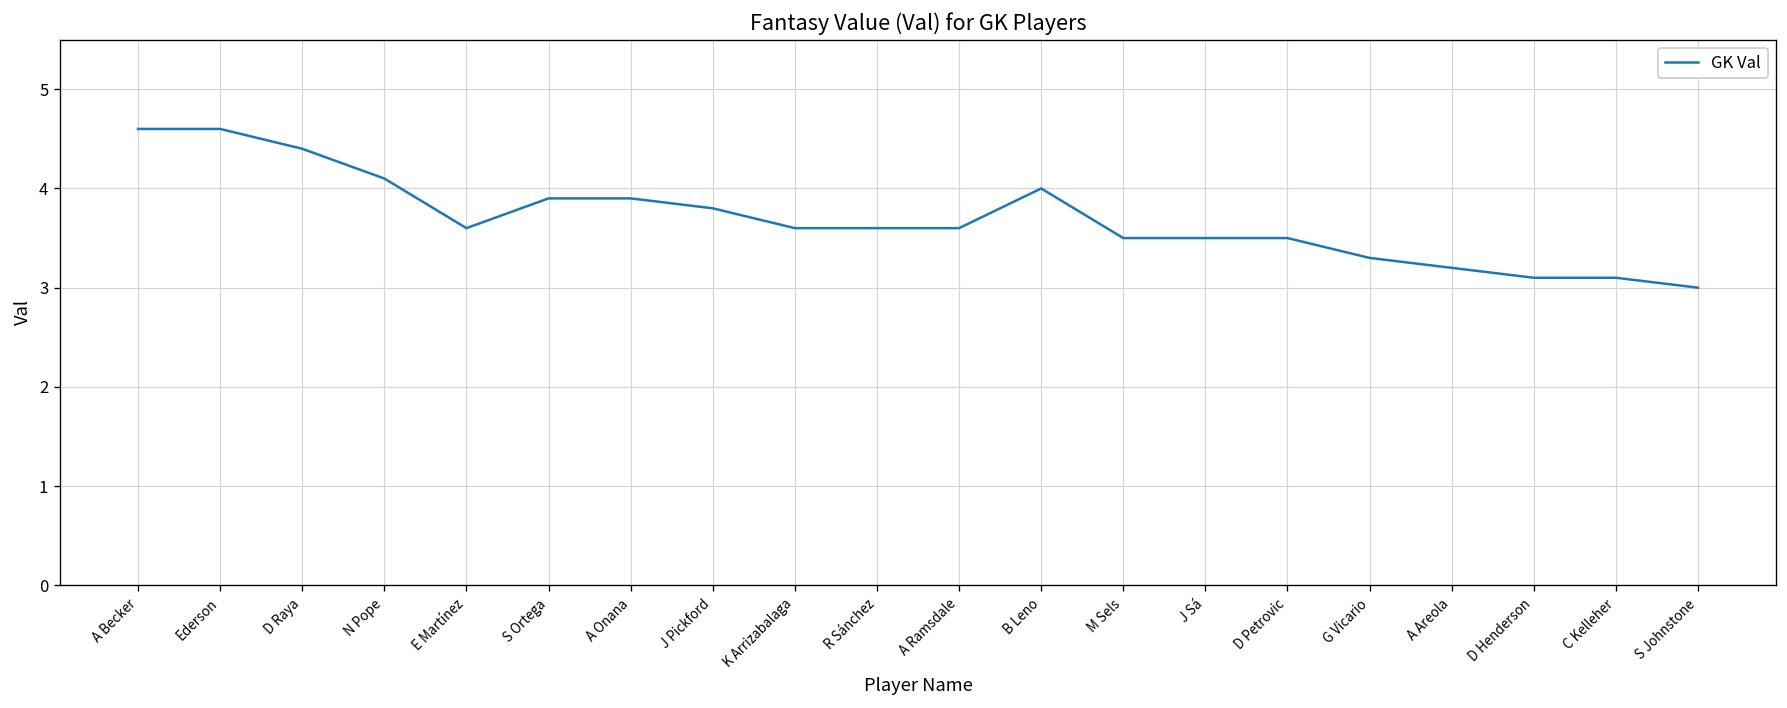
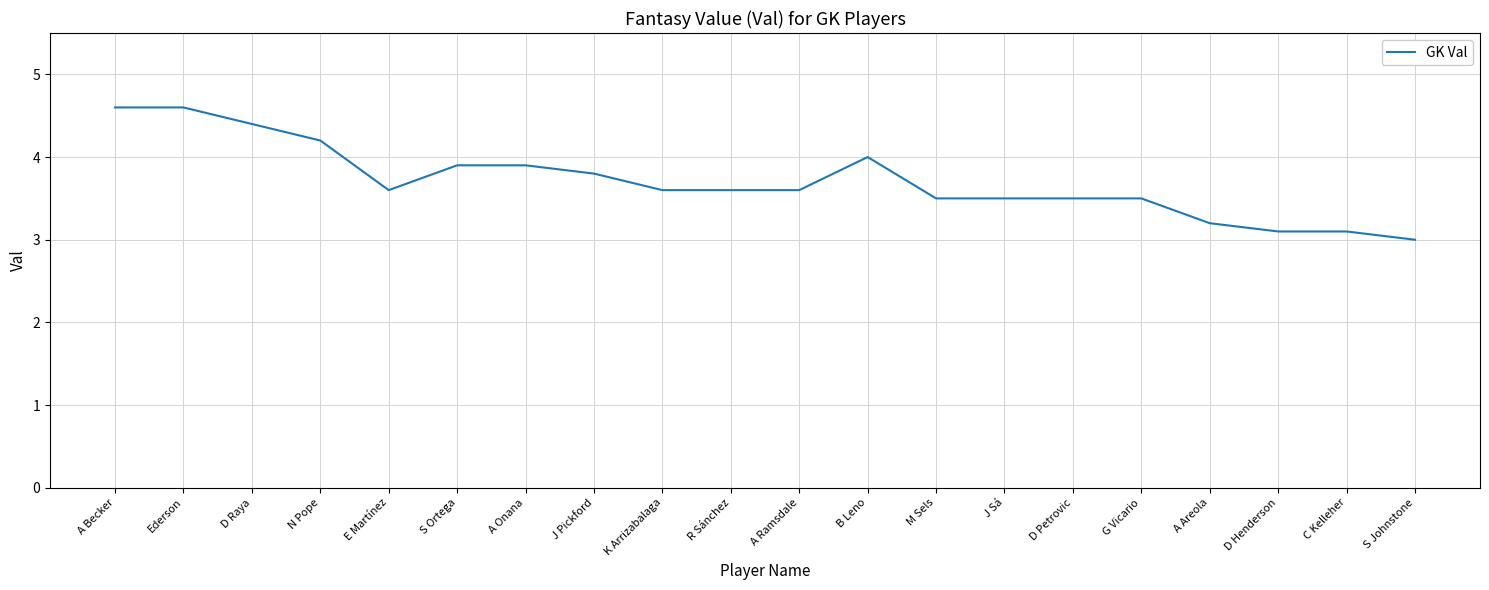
N Pope: 4.1 -> 4.2
G Vicario: 3.3 -> 3.5
